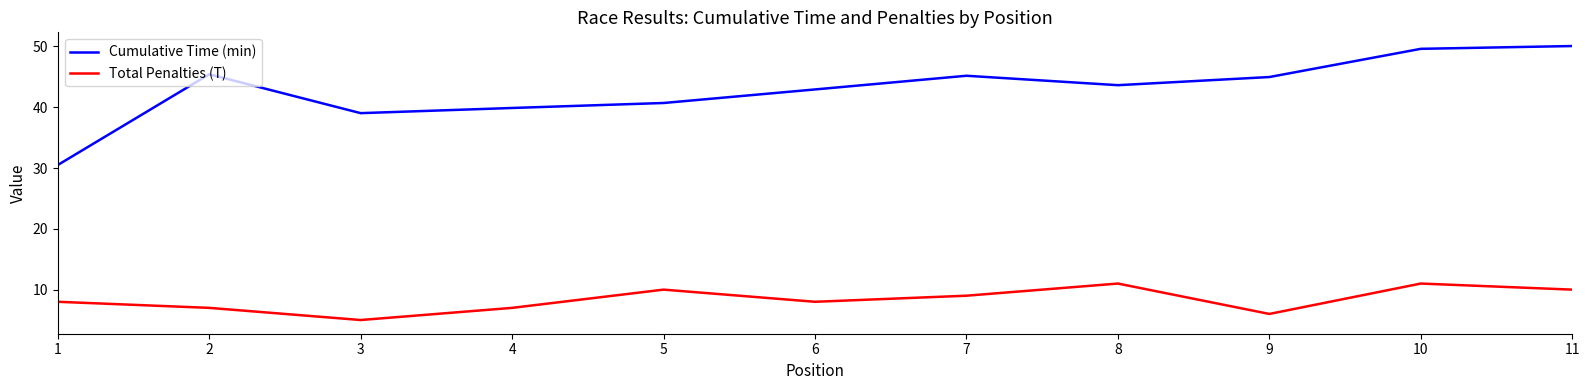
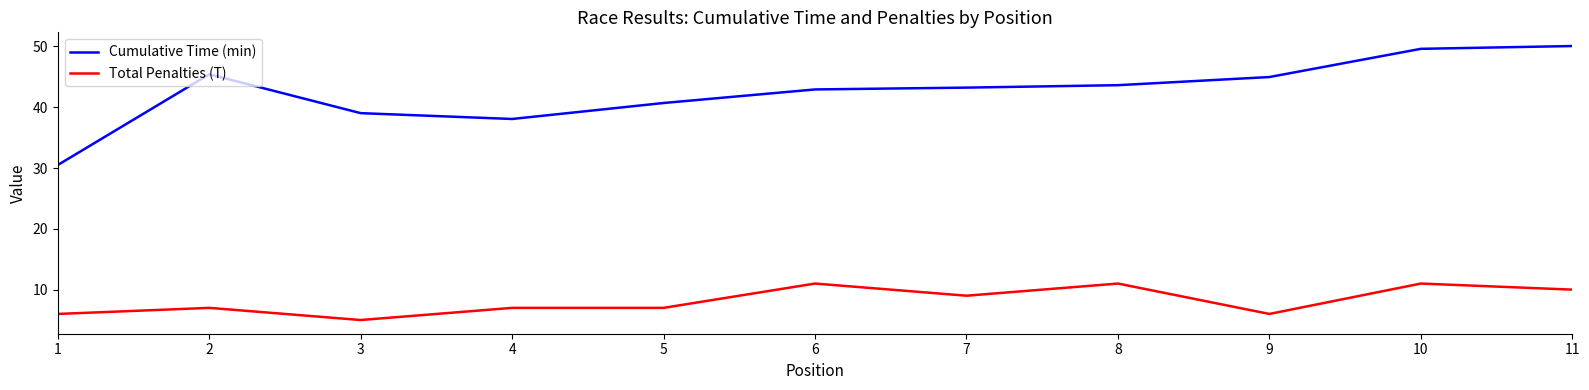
Total Penalties (T), 1: 8 -> 6
Cumulative Time (min), 4: 40 -> 38
Total Penalties (T), 5: 10 -> 7
Total Penalties (T), 6: 8 -> 11
Cumulative Time (min), 7: 45 -> 43
